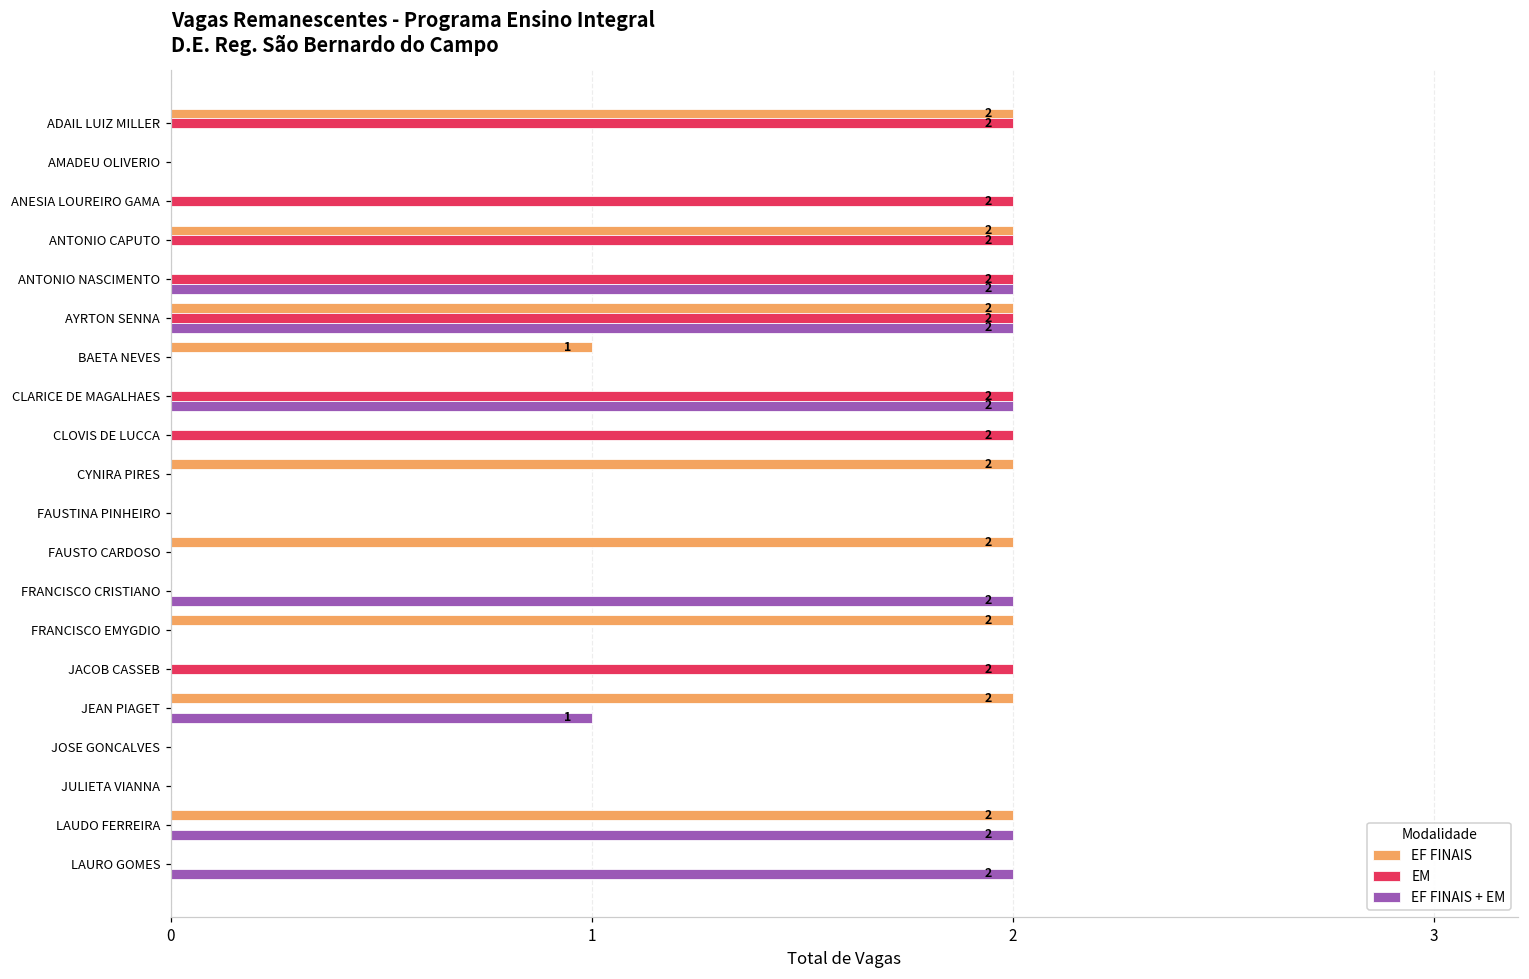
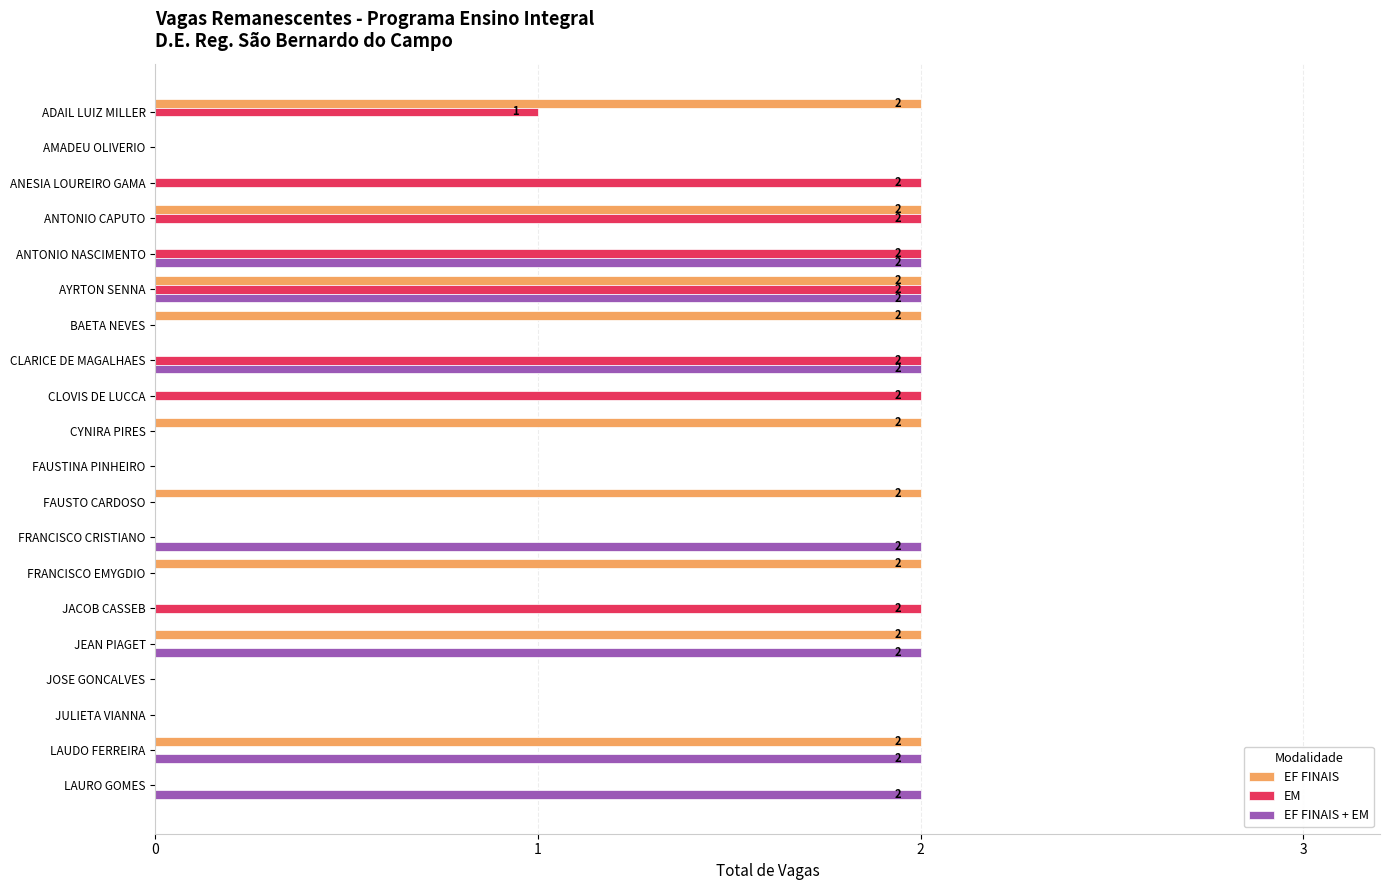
EM, ADAIL LUIZ MILLER: 2 -> 1
EF FINAIS, BAETA NEVES: 1 -> 2
EF FINAIS + EM, JEAN PIAGET: 1 -> 2
